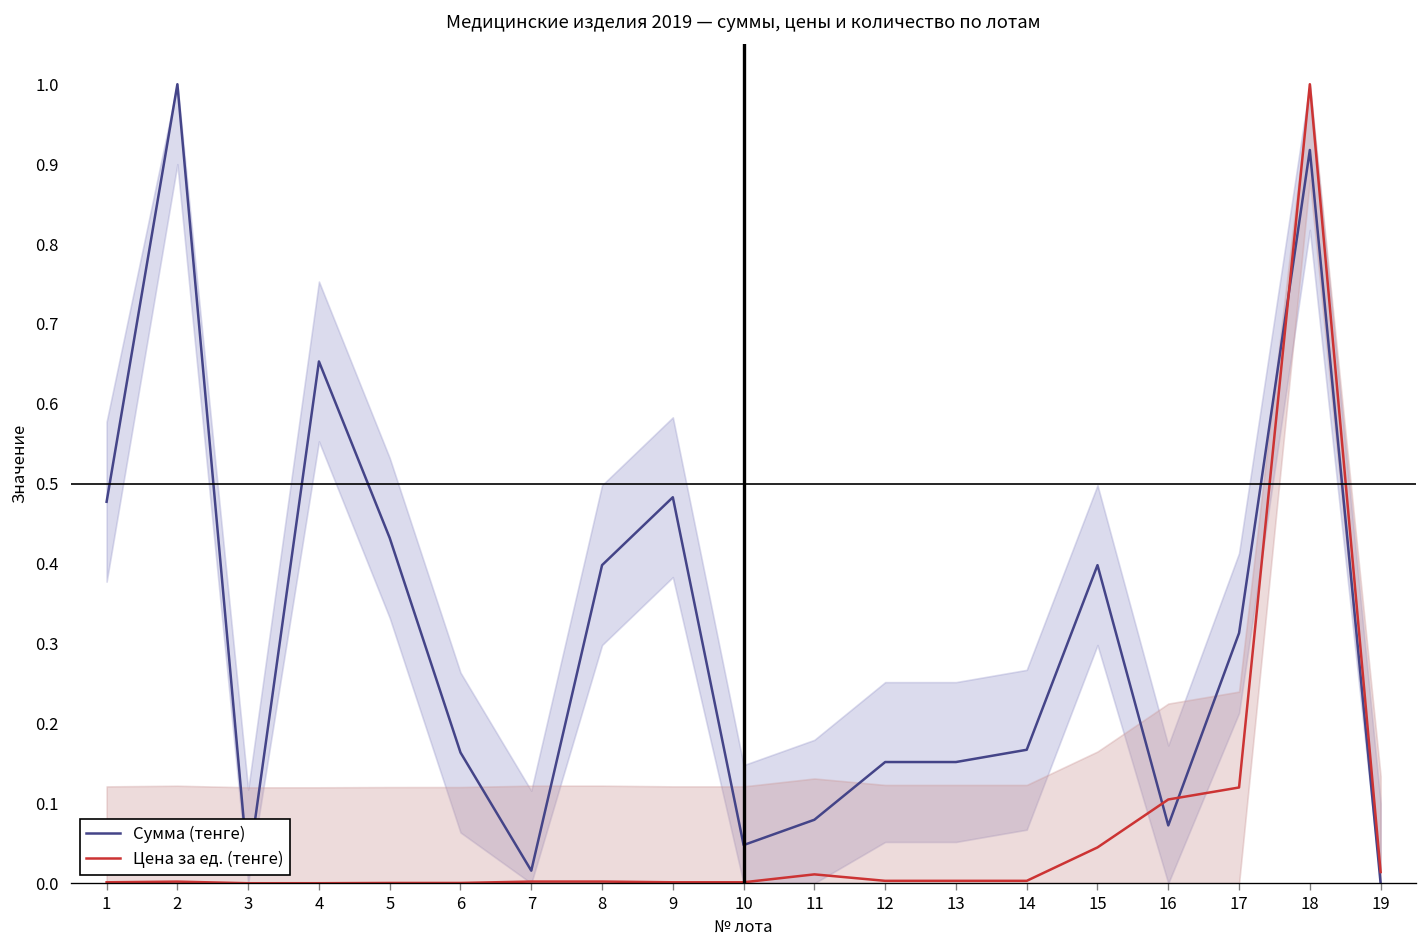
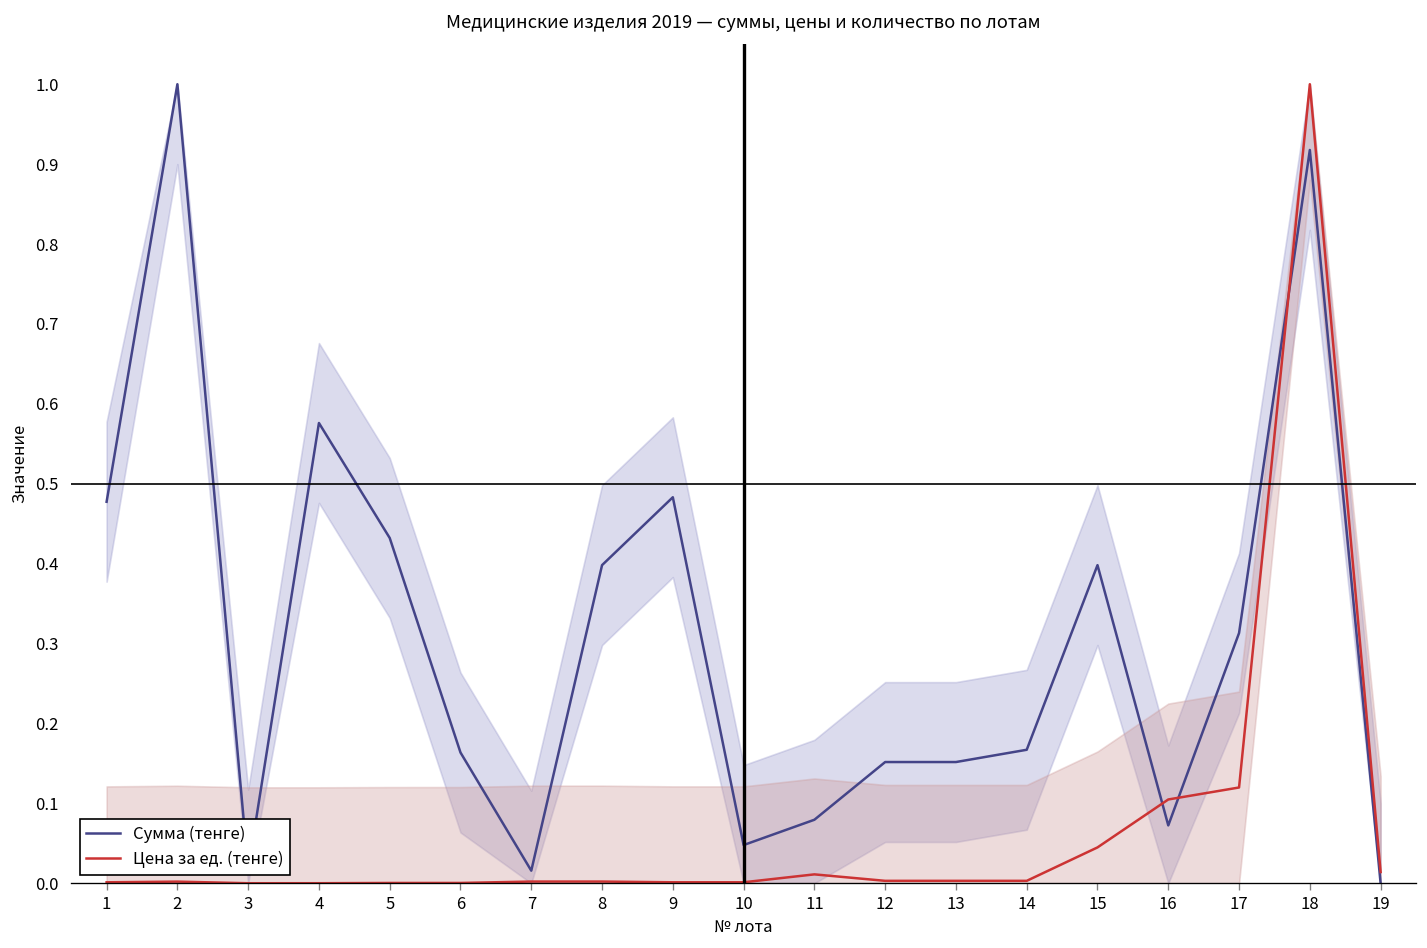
Сумма (тенге), 4: 0.65 -> 0.58
